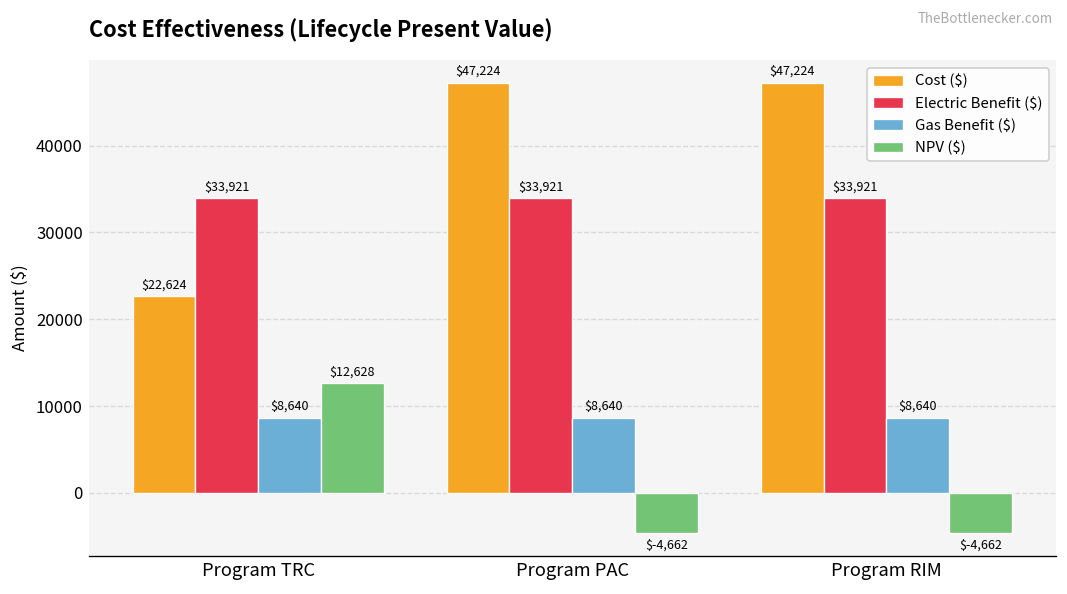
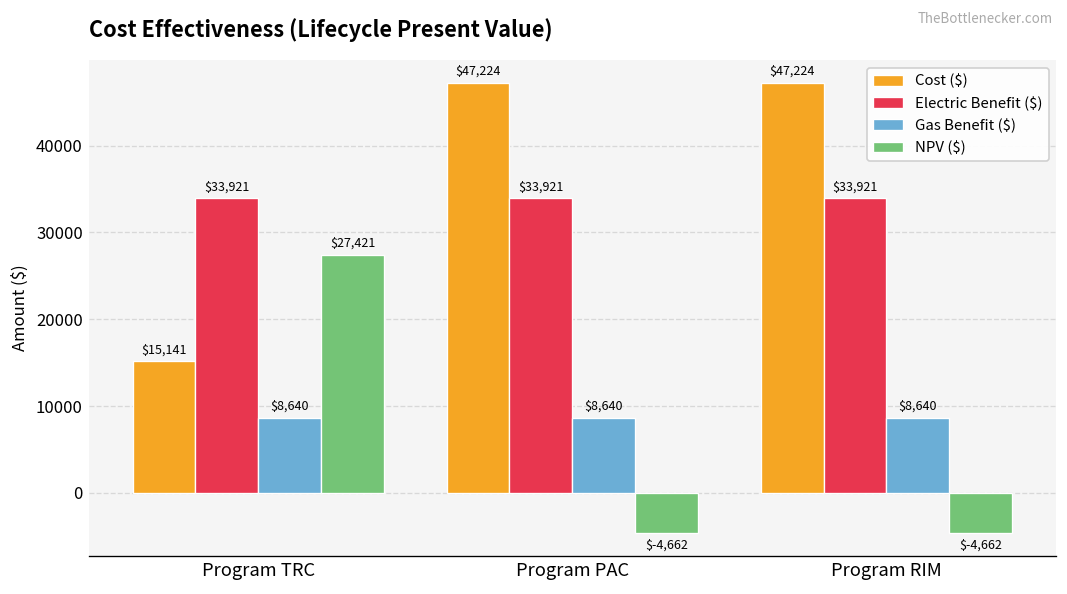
Cost ($), Program TRC: $22,624 -> $15,141
NPV ($), Program TRC: $12,628 -> $27,421
